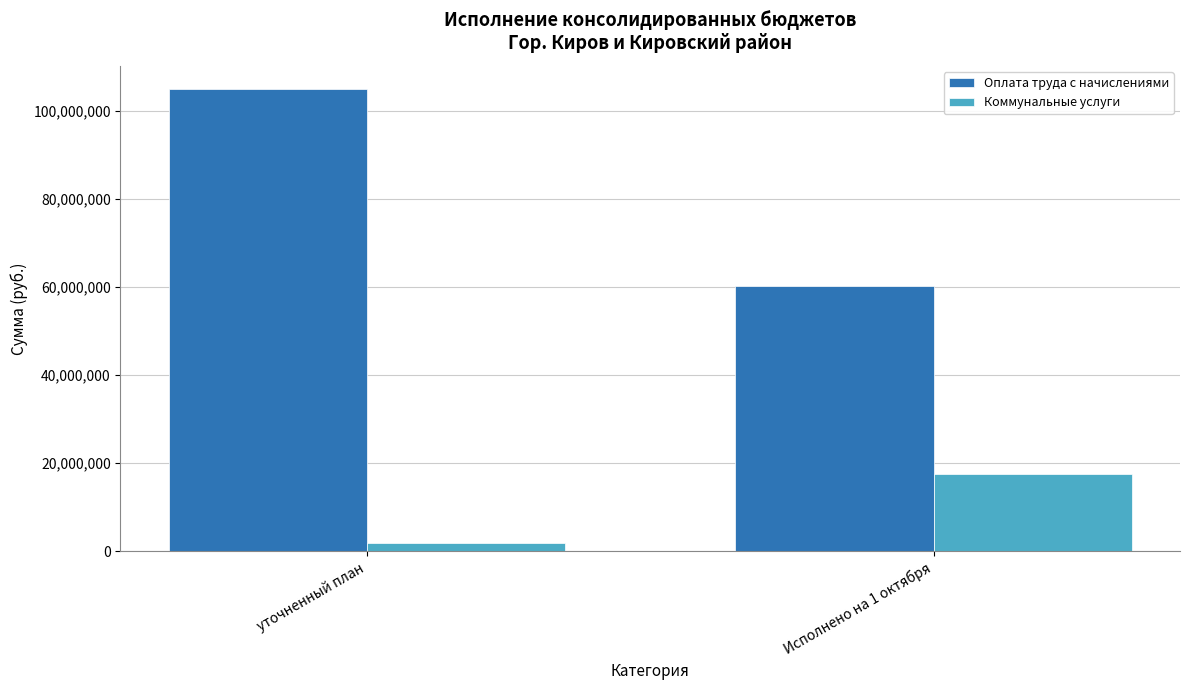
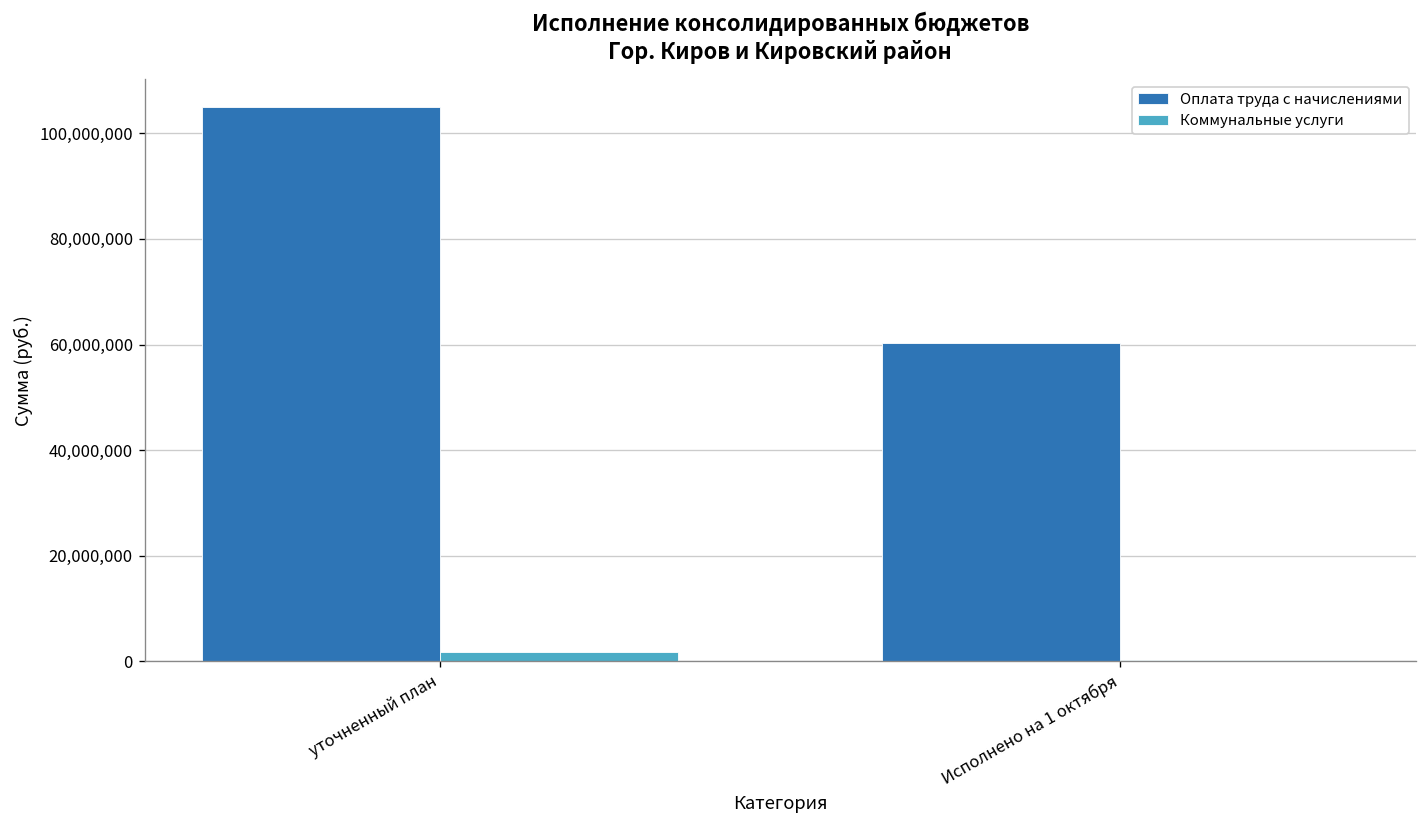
Коммунальные услуги, Исполнено на 1 октября: 18,000,000 -> 0
